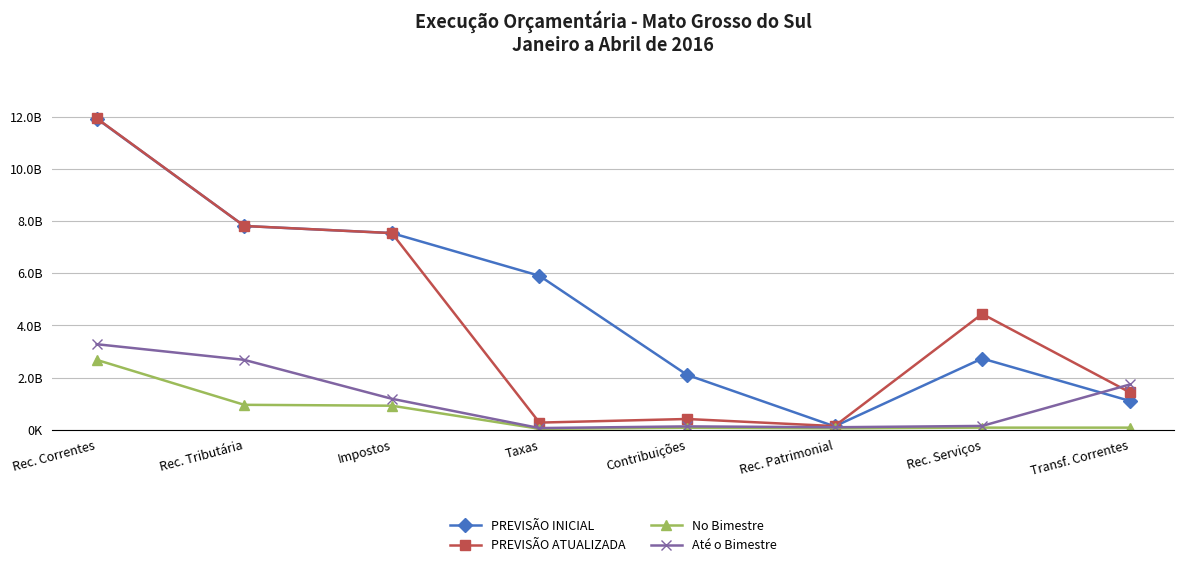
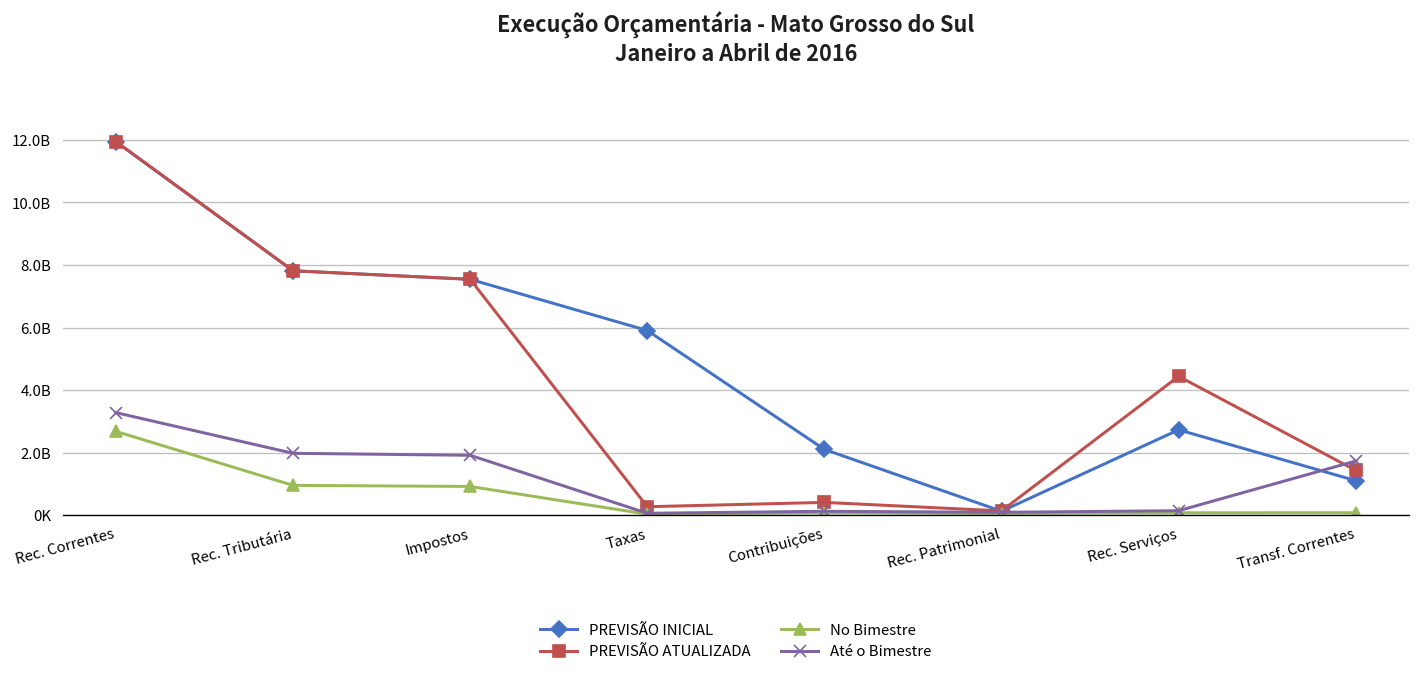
Até o Bimestre, Rec. Tributária: 2700000000 -> 2000000000
Até o Bimestre, Impostos: 1200000000 -> 1900000000
